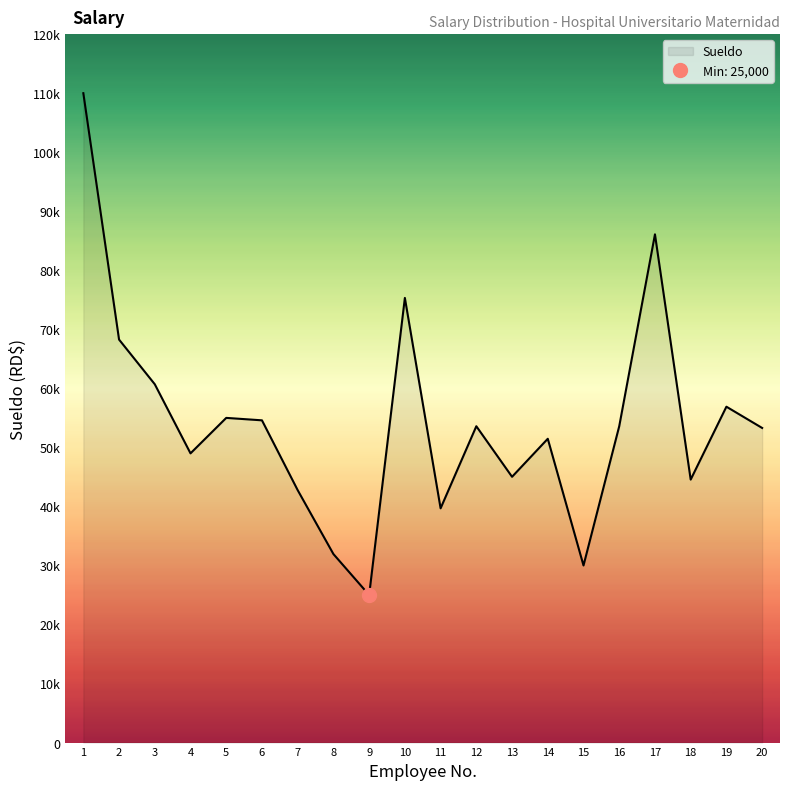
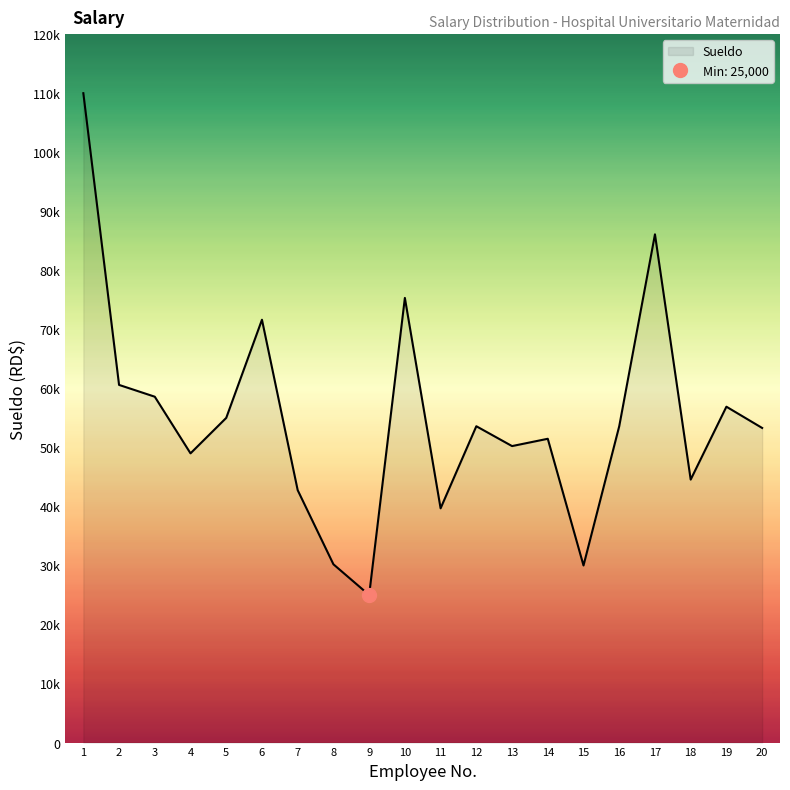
Sueldo, 2: 68000 -> 61000
Sueldo, 3: 61000 -> 59000
Sueldo, 6: 55000 -> 72000
Sueldo, 8: 32000 -> 30000
Sueldo, 13: 45000 -> 50000
